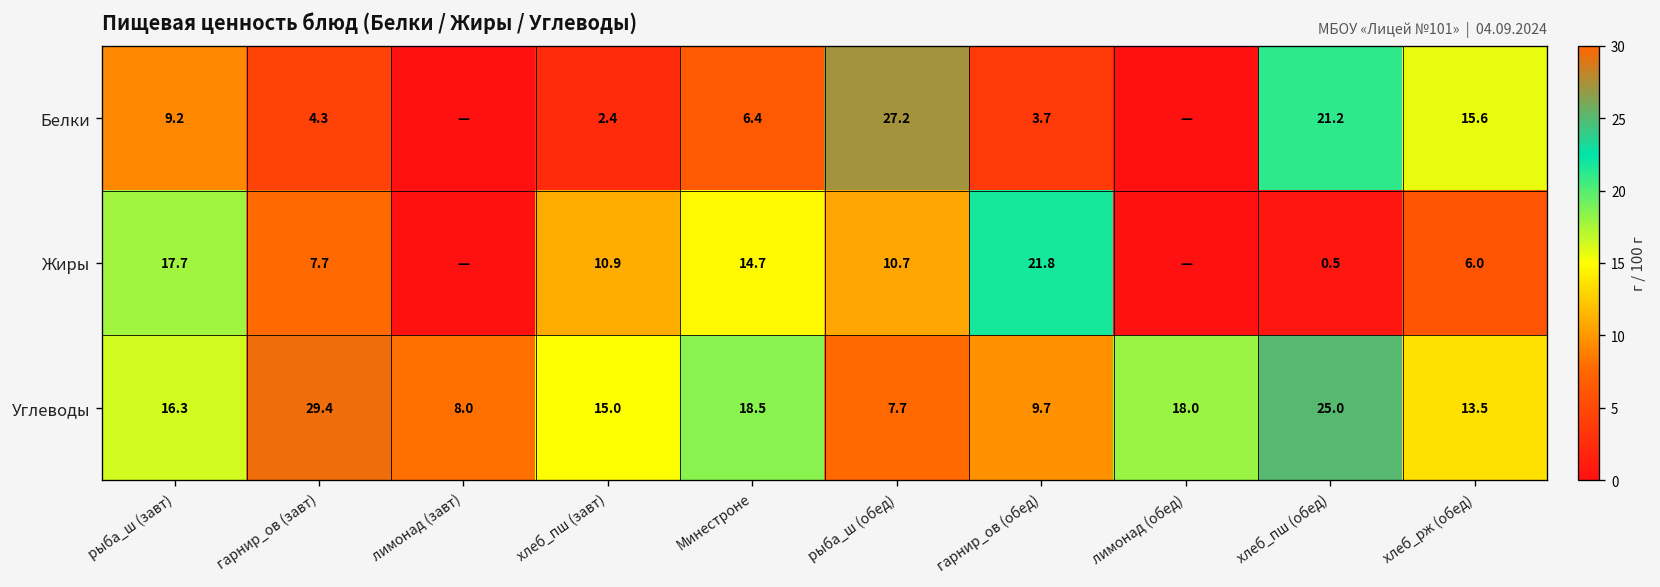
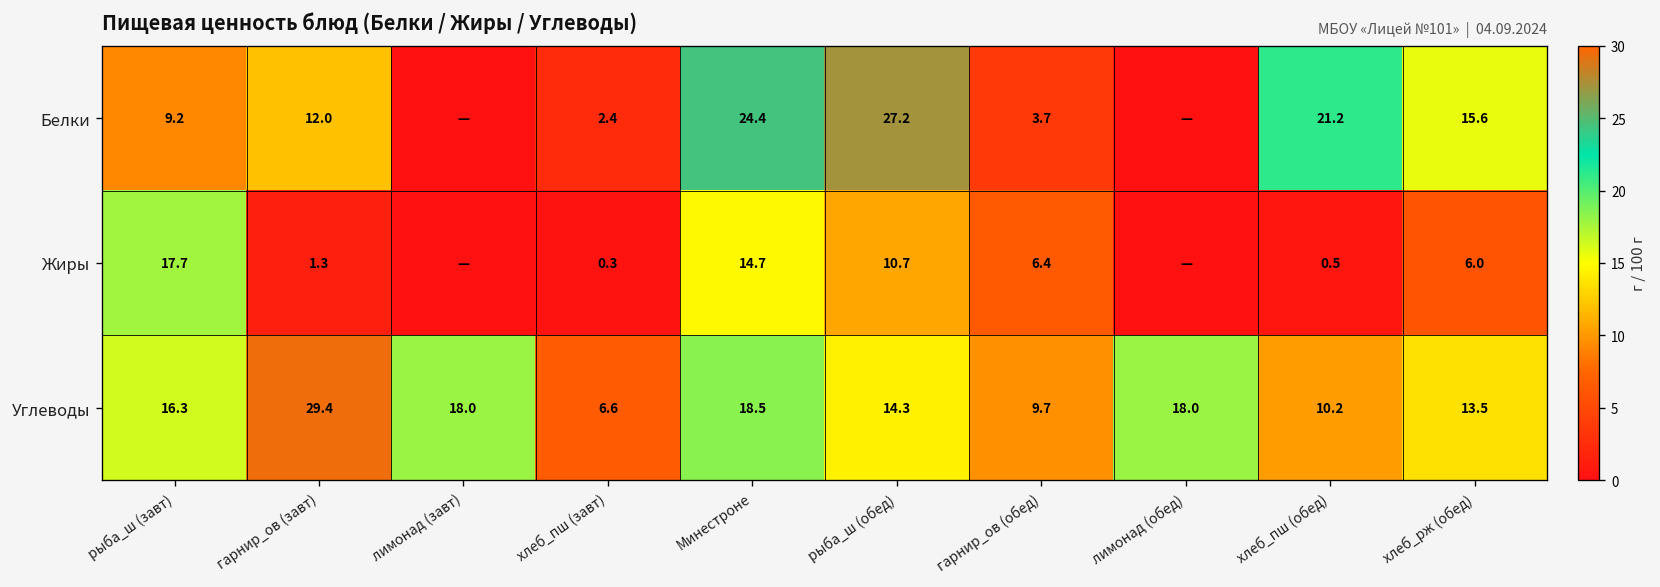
Белки, гарнир_ов (завт): 4.3 -> 12.0
Белки, Минестроне: 6.4 -> 24.4
Жиры, гарнир_ов (завт): 7.7 -> 1.3
Жиры, хлеб_пш (завт): 10.9 -> 0.3
Жиры, гарнир_ов (обед): 21.8 -> 6.4
Углеводы, лимонад (завт): 8.0 -> 18.0
Углеводы, хлеб_пш (завт): 15.0 -> 6.6
Углеводы, рыба_ш (обед): 7.7 -> 14.3
Углеводы, хлеб_пш (обед): 25.0 -> 10.2
